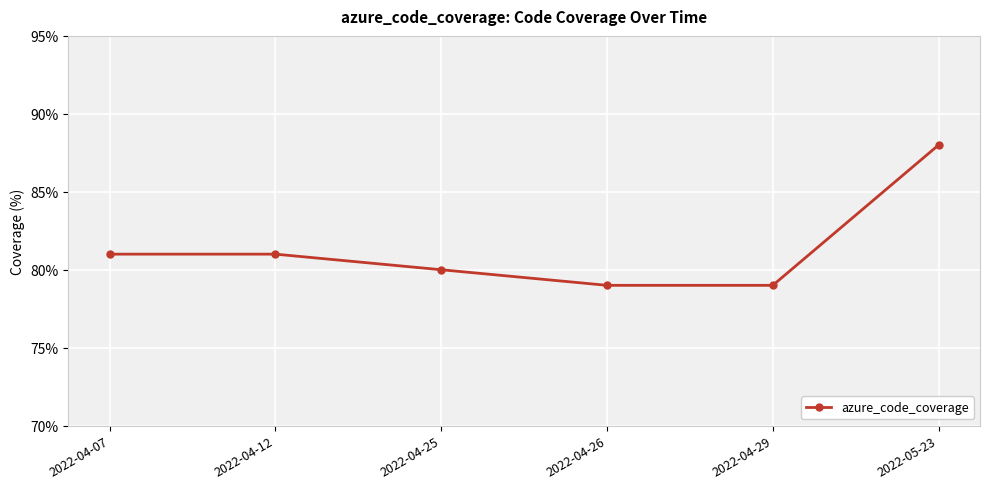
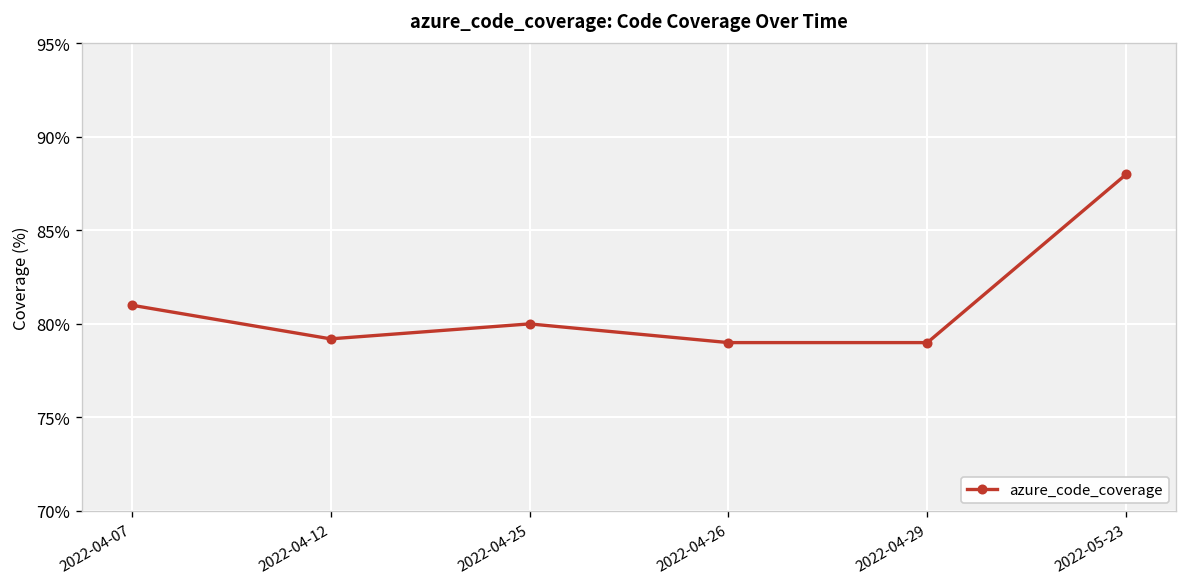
2022-04-12: 81.0% -> 79.2%
